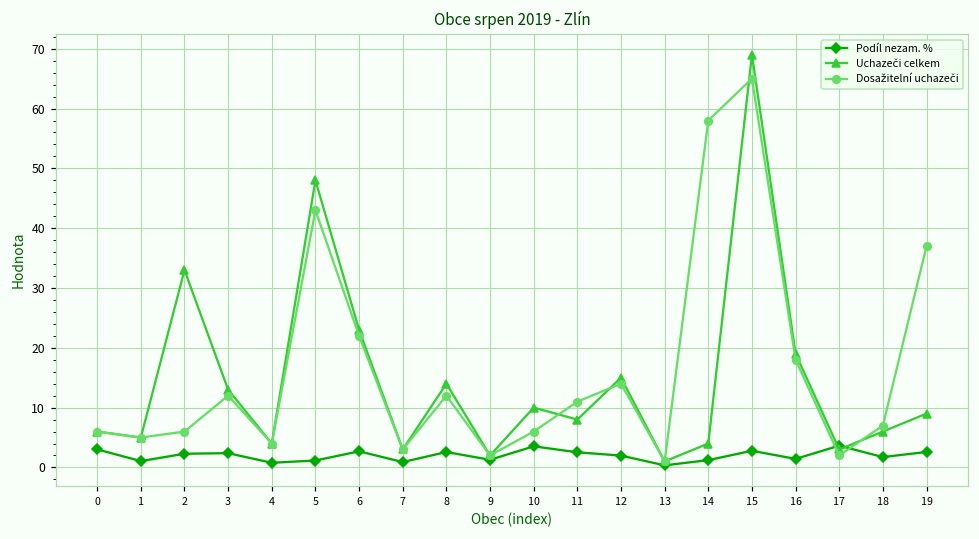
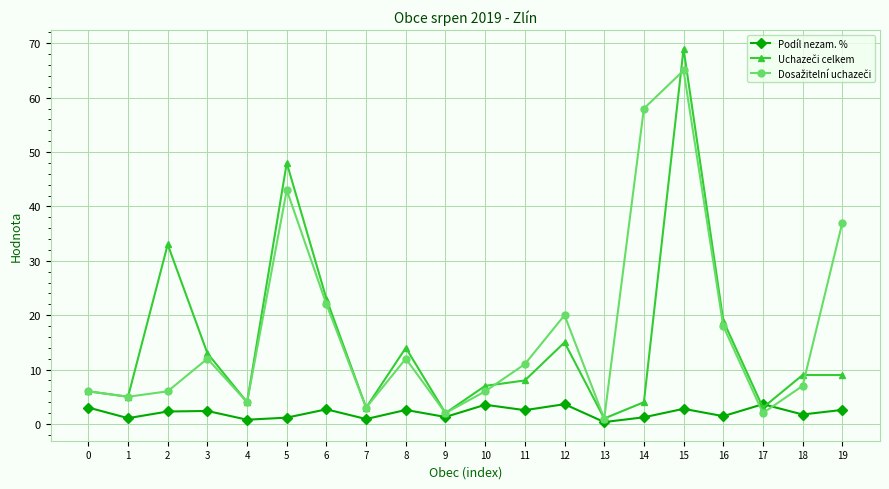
Uchazeči celkem, 10: 10 -> 7
Podíl nezam. %, 12: 2 -> 4
Dosažitelní uchazeči, 12: 14 -> 20
Uchazeči celkem, 18: 6 -> 9
